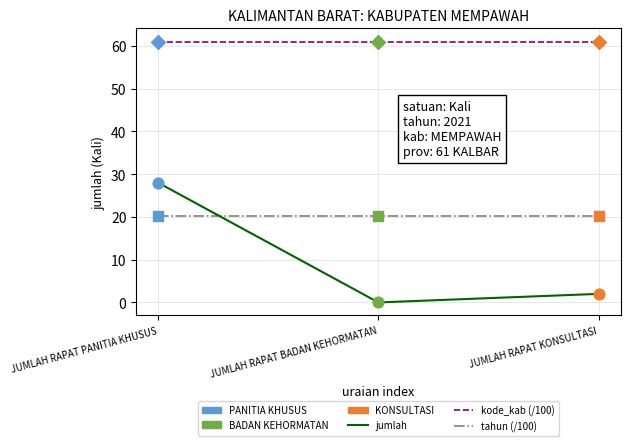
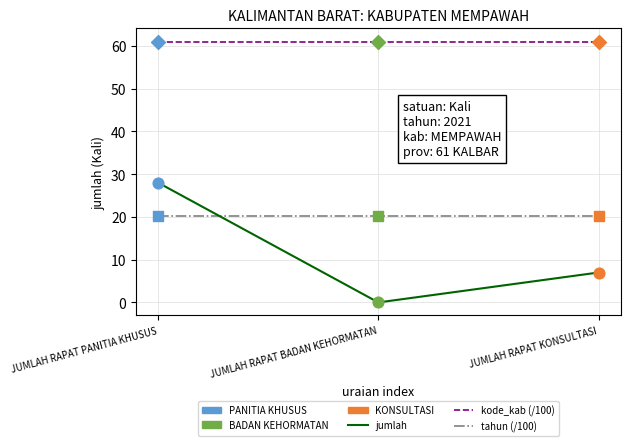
jumlah, JUMLAH RAPAT KONSULTASI: 2 -> 7
